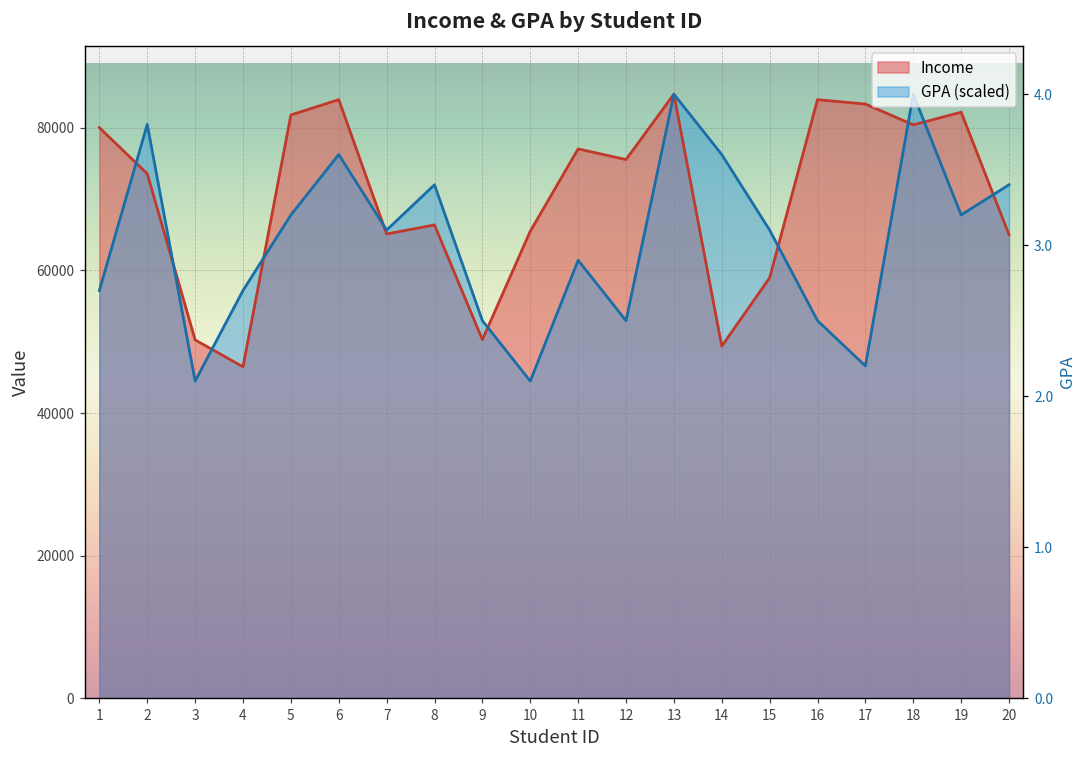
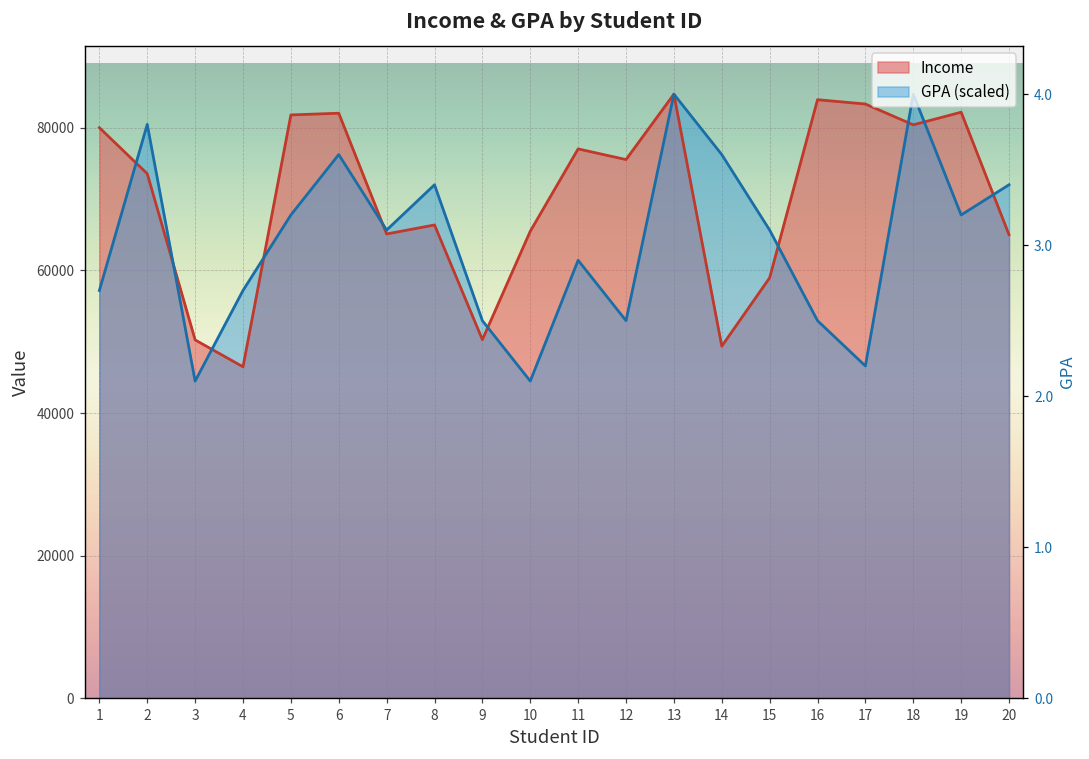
Income, 6: 84000 -> 82000
